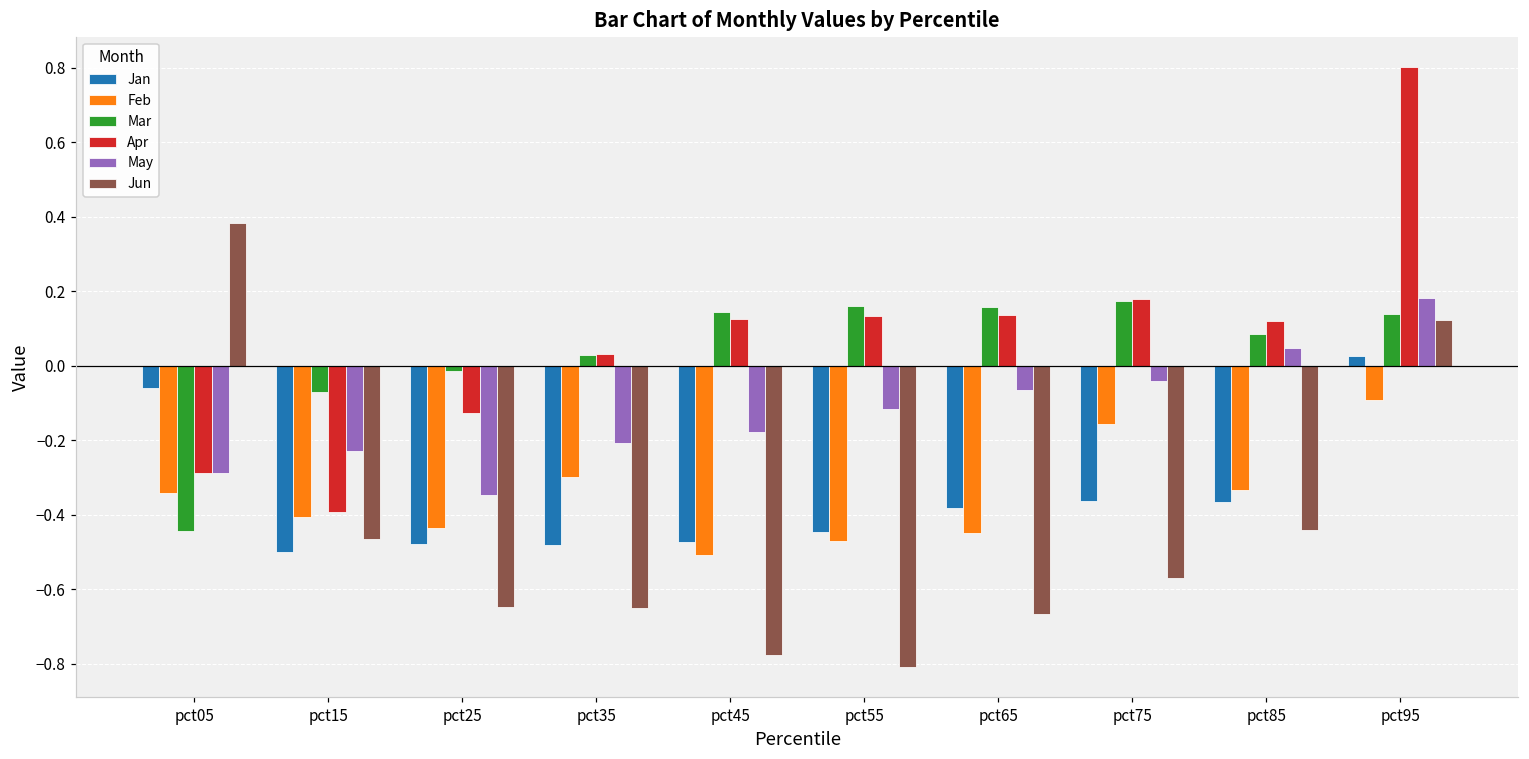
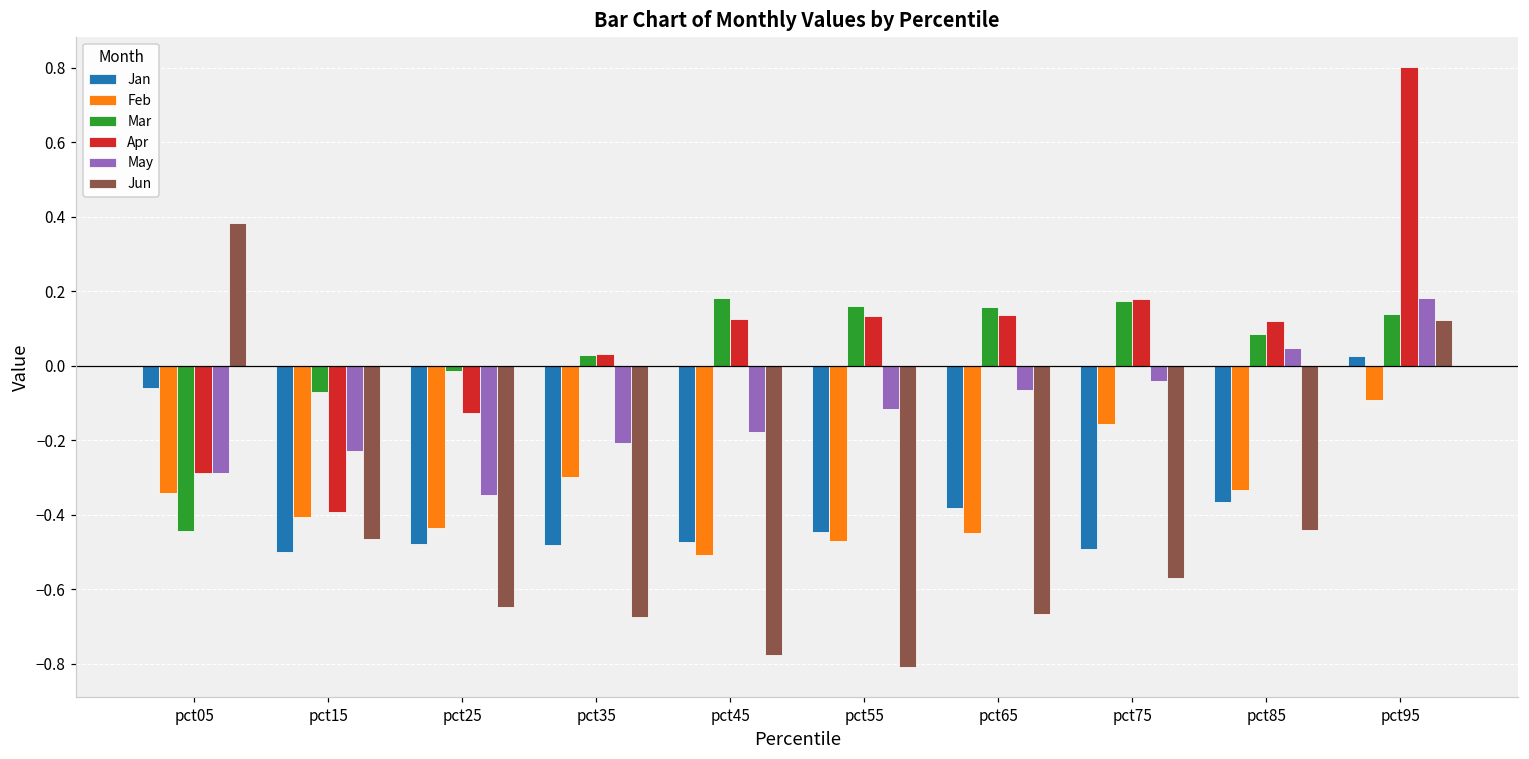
Jun, pct35: -0.65 -> -0.68
Mar, pct45: 0.14 -> 0.18
Jan, pct75: -0.36 -> -0.49
